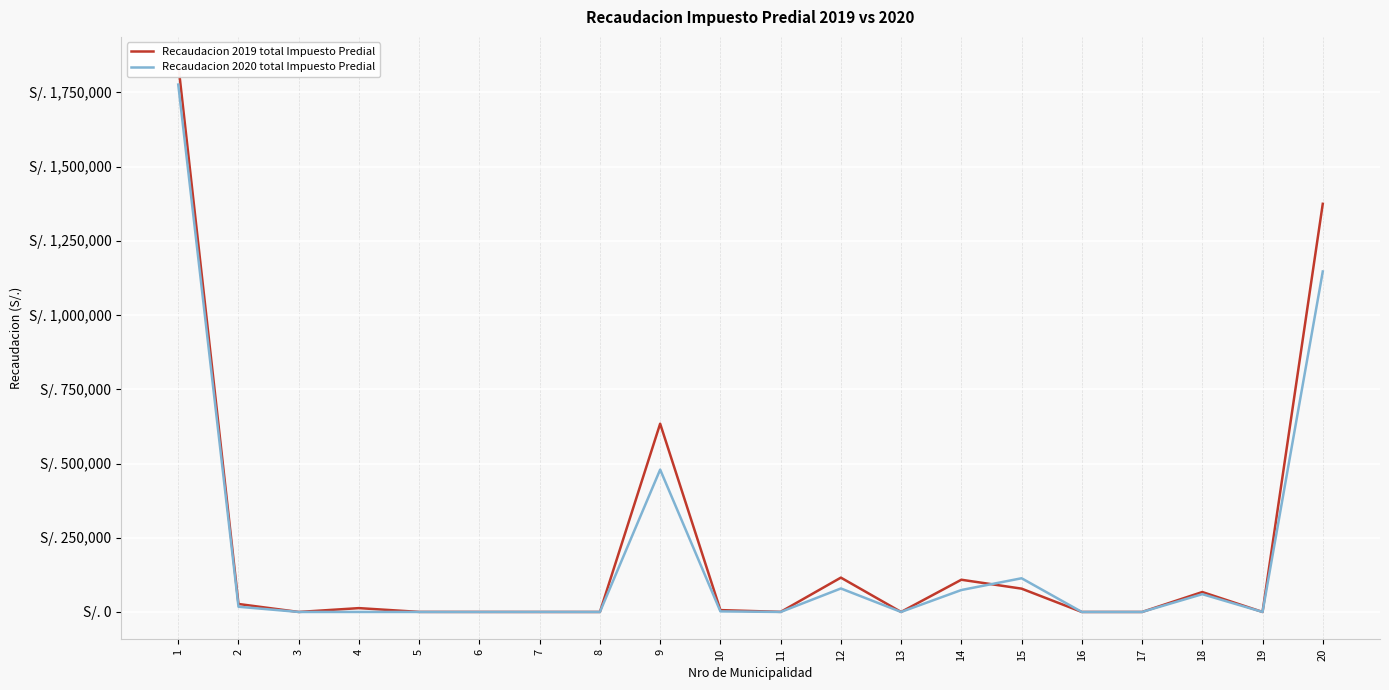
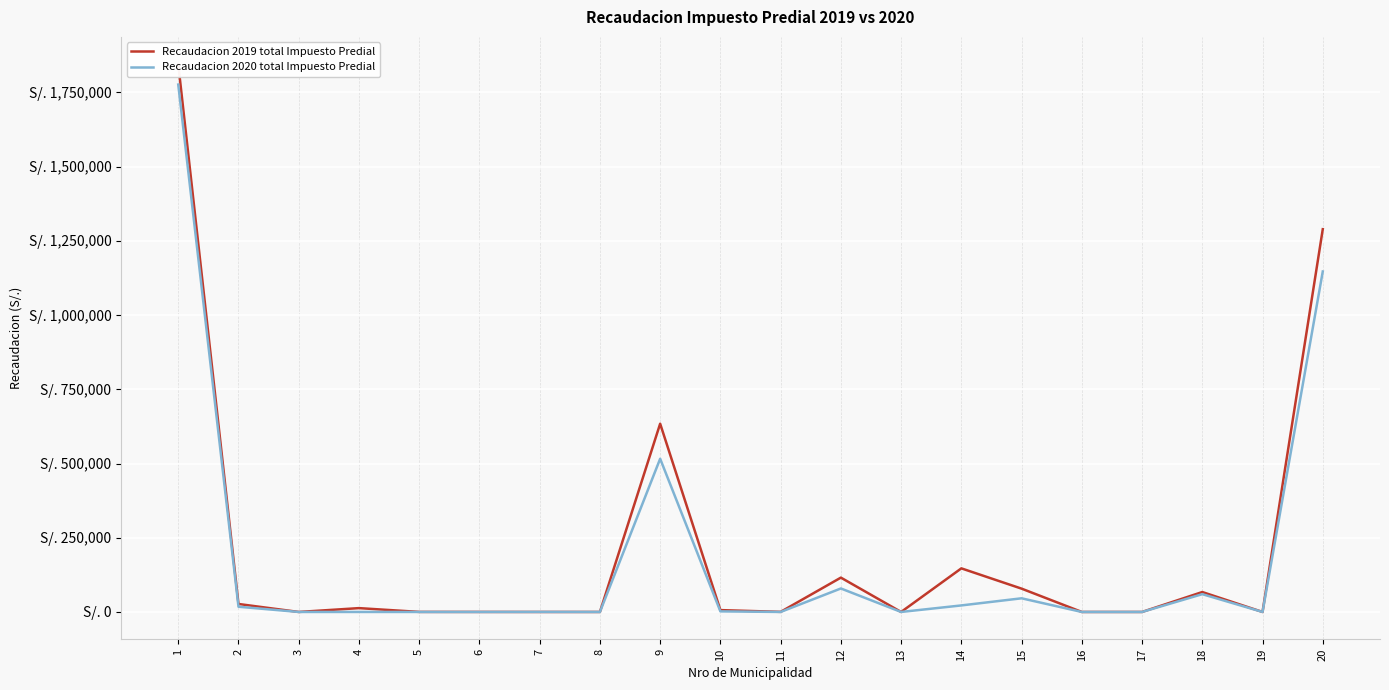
Recaudacion 2020 total Impuesto Predial, 9: S/. 480,000 -> S/. 520,000
Recaudacion 2019 total Impuesto Predial, 14: S/. 110,000 -> S/. 150,000
Recaudacion 2020 total Impuesto Predial, 14: S/. 70,000 -> S/. 20,000
Recaudacion 2020 total Impuesto Predial, 15: S/. 110,000 -> S/. 50,000
Recaudacion 2019 total Impuesto Predial, 20: S/. 1,370,000 -> S/. 1,290,000
